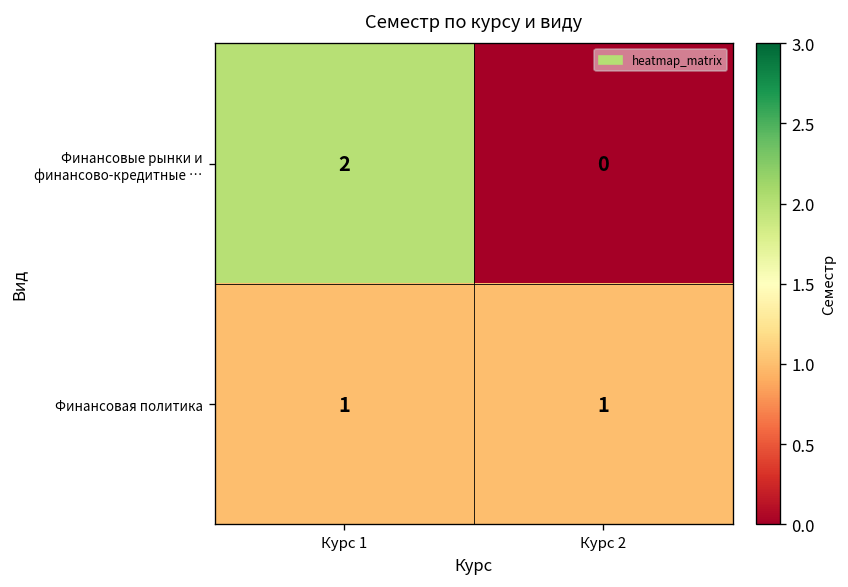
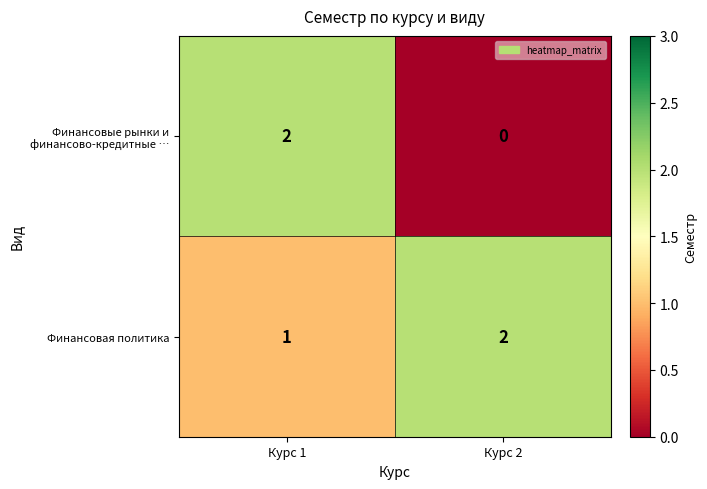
Финансовая политика, Курс 2: 1 -> 2
